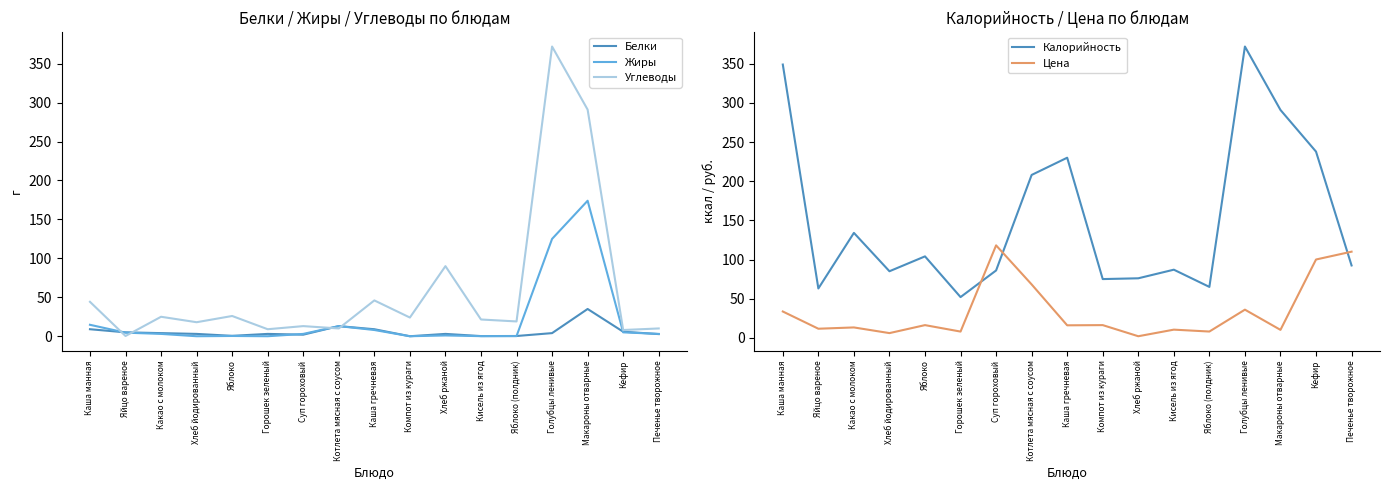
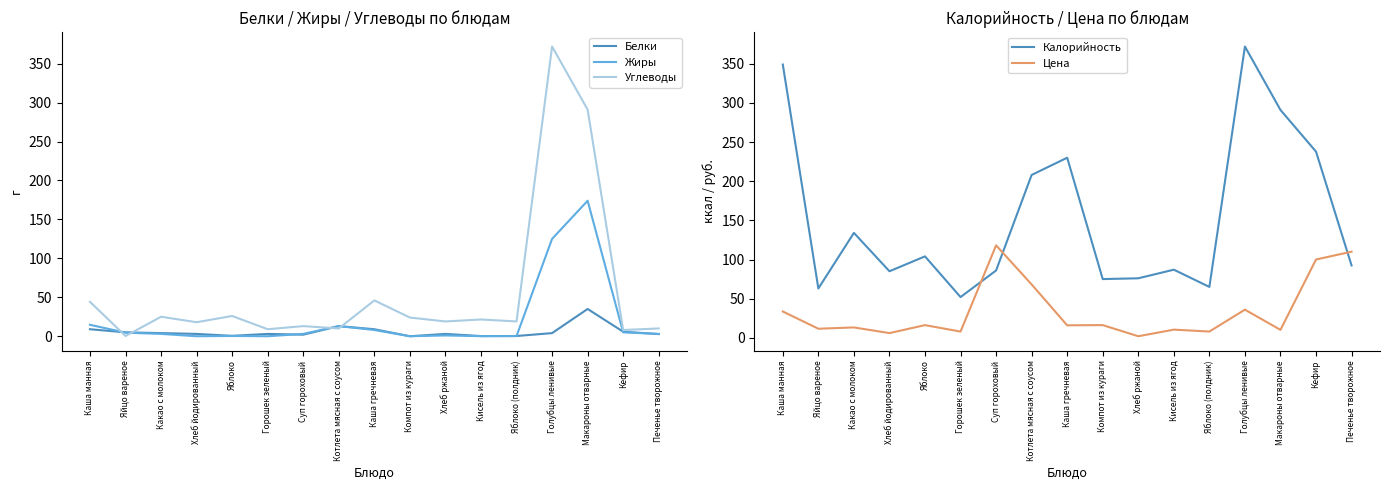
Белки / Жиры / Углеводы по блюдам, Углеводы, Хлеб ржаной: 90 -> 20
